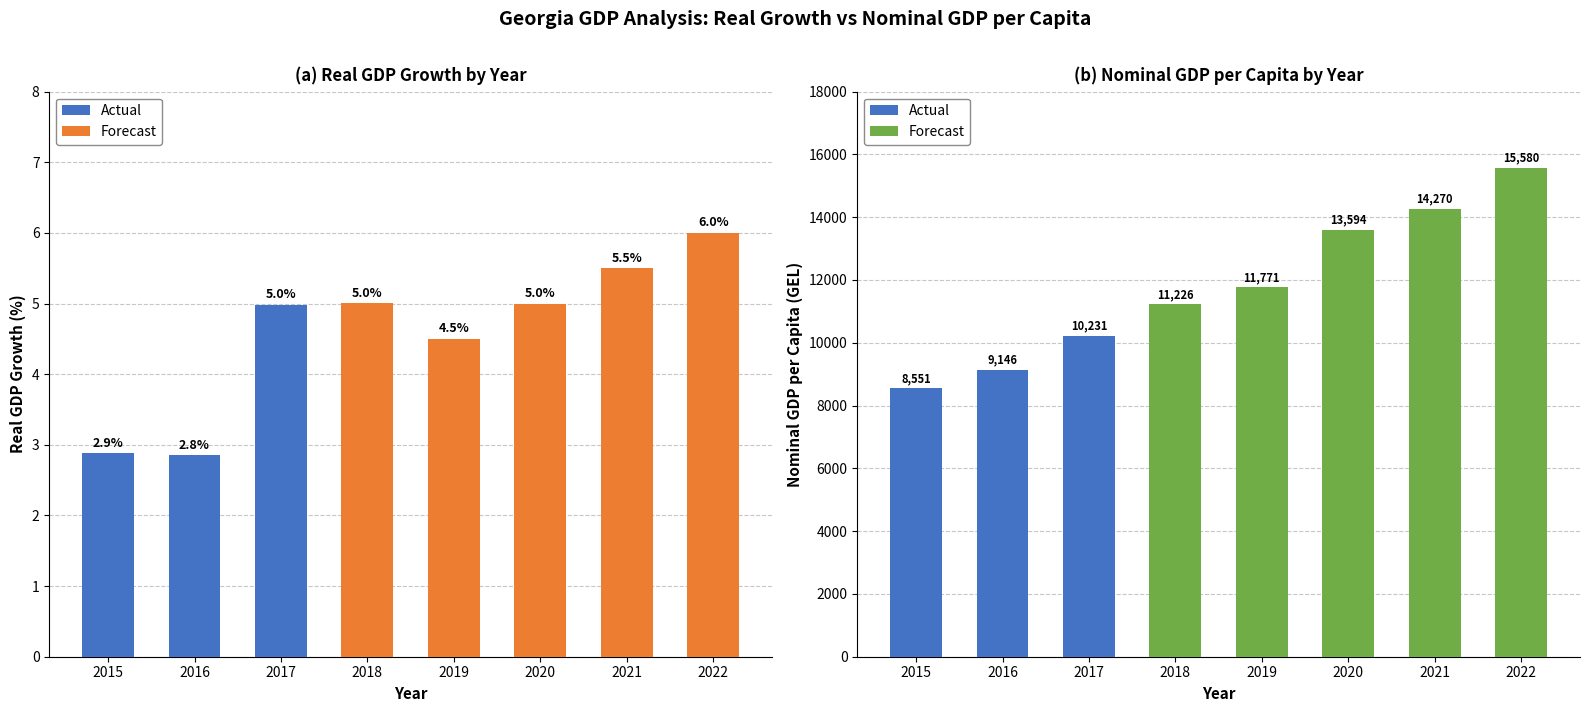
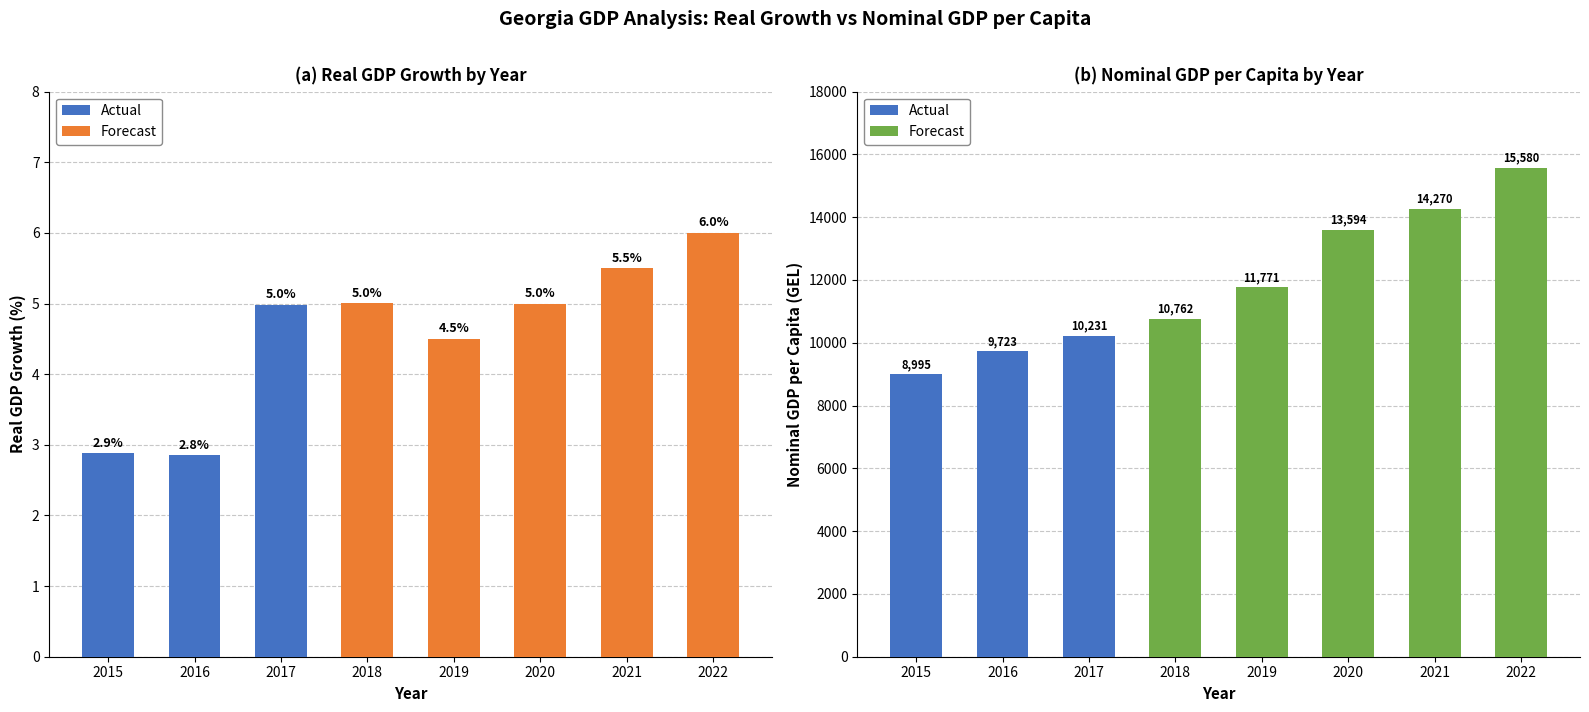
(b) Nominal GDP per Capita by Year, Actual, 2015: 8,551 -> 8,995
(b) Nominal GDP per Capita by Year, Actual, 2016: 9,146 -> 9,723
(b) Nominal GDP per Capita by Year, Forecast, 2018: 11,226 -> 10,762
